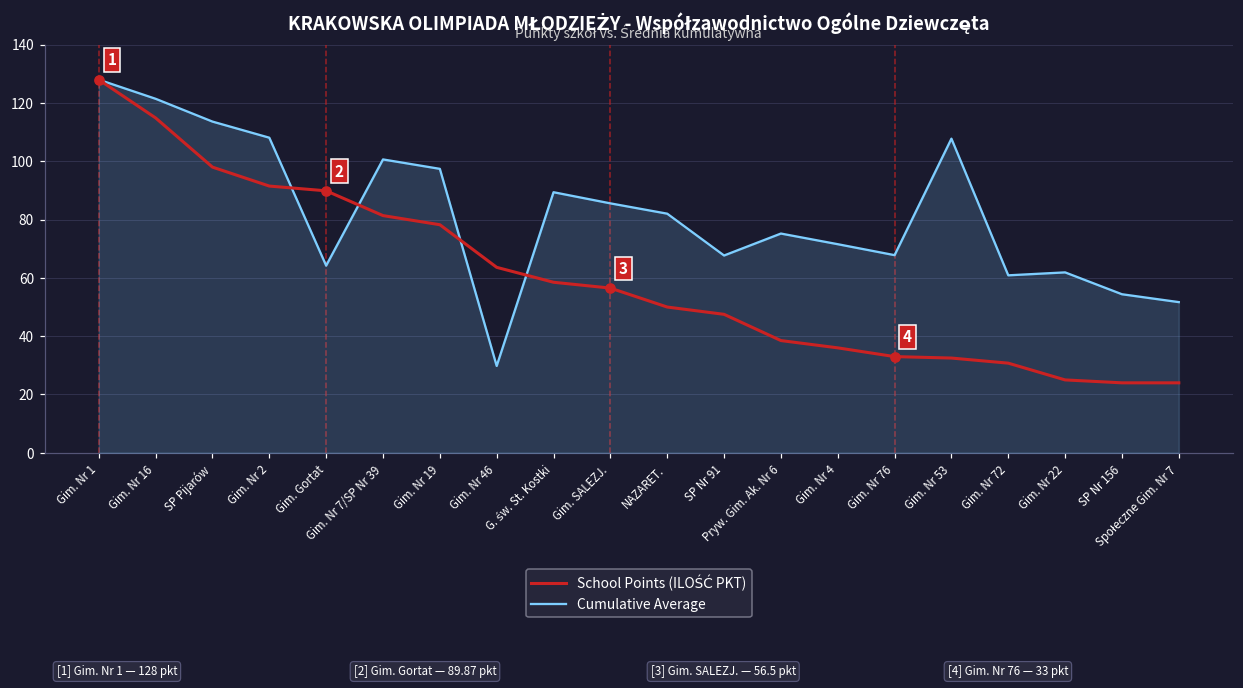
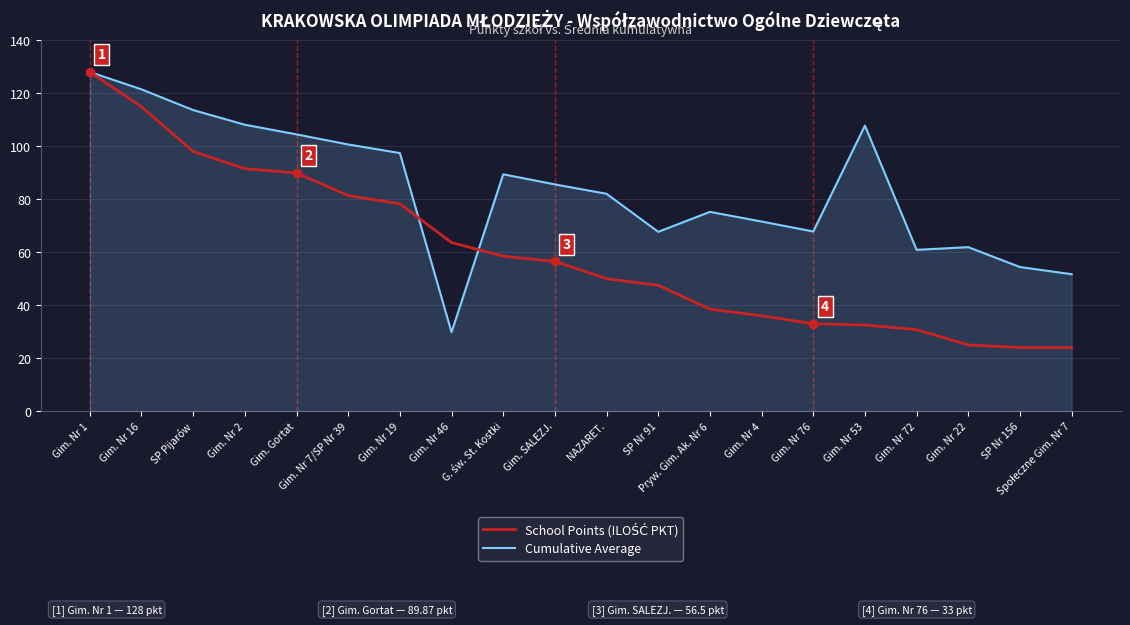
Cumulative Average, Gim. Gortat: 64 -> 104
